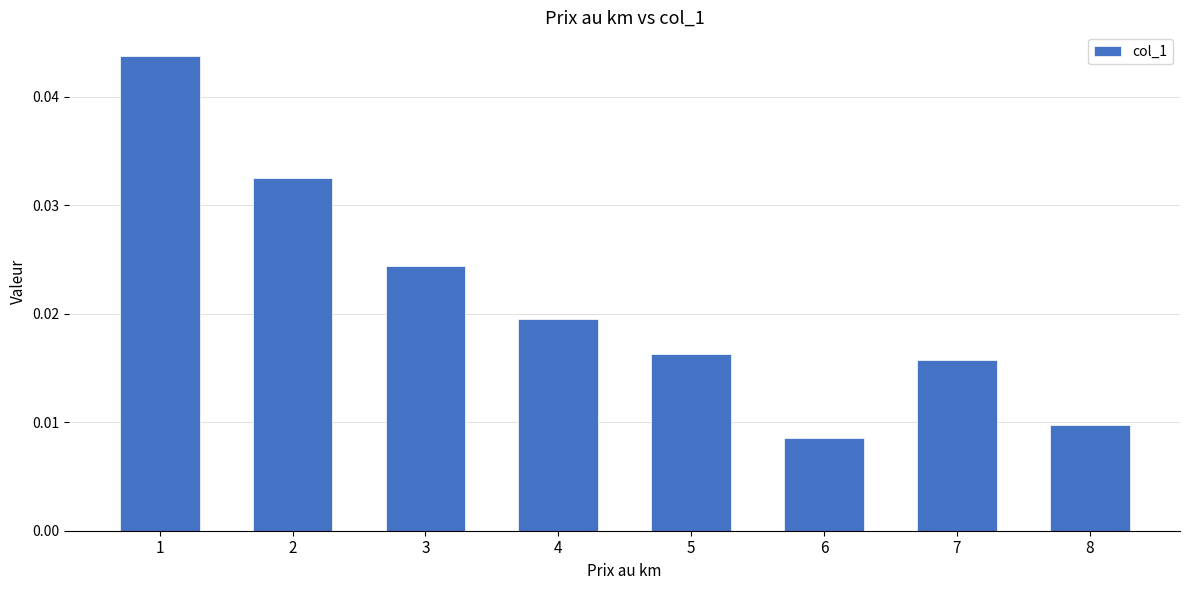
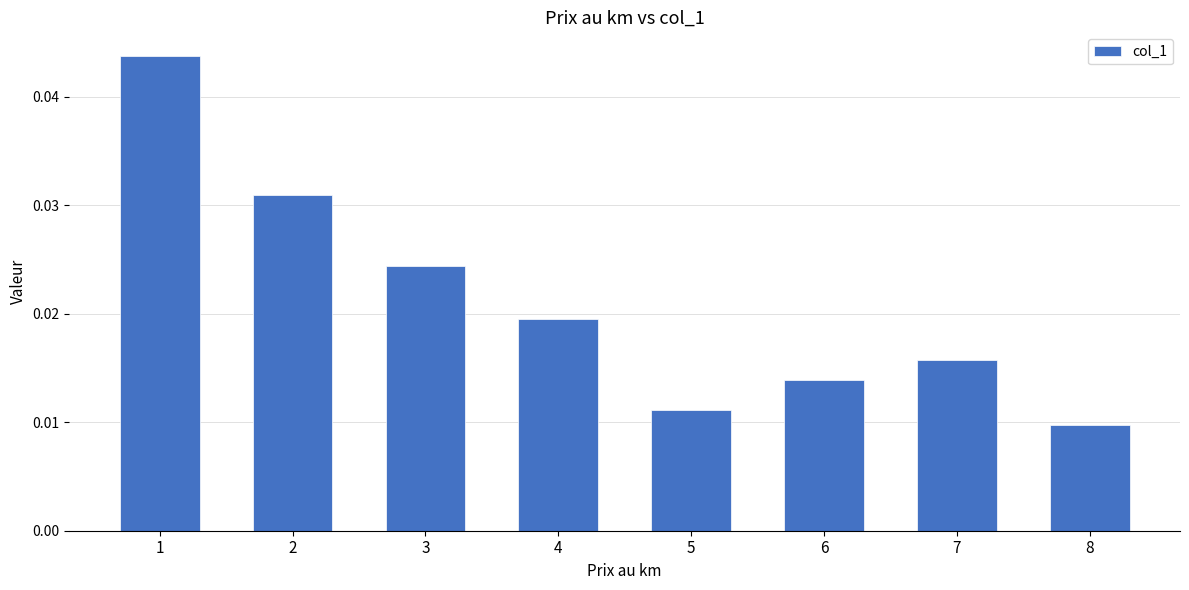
2: 0.0325 -> 0.0310
5: 0.0162 -> 0.0111
6: 0.0085 -> 0.0139
